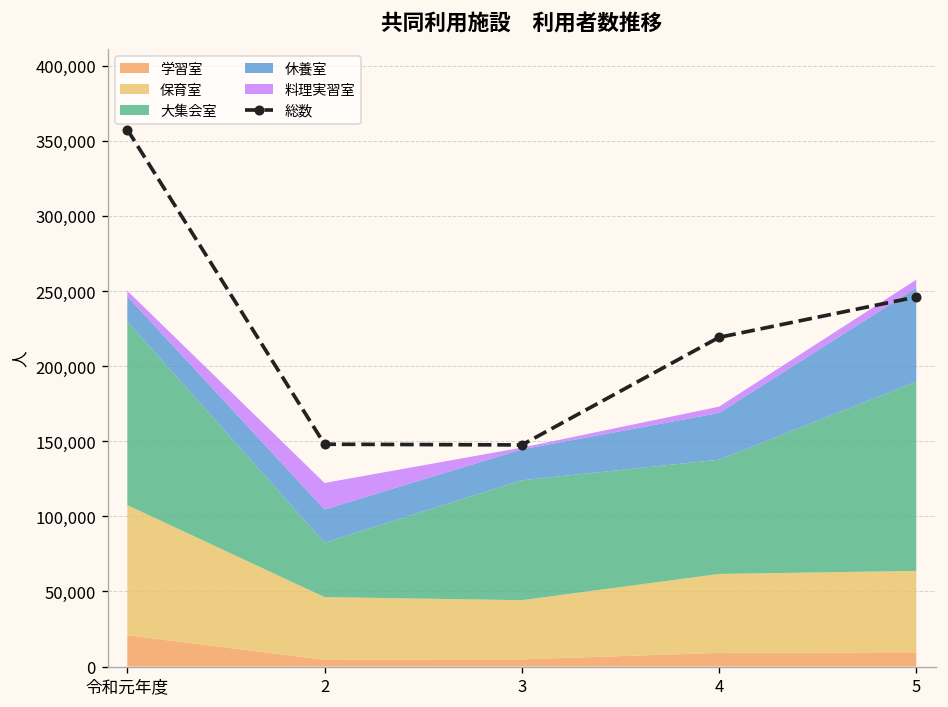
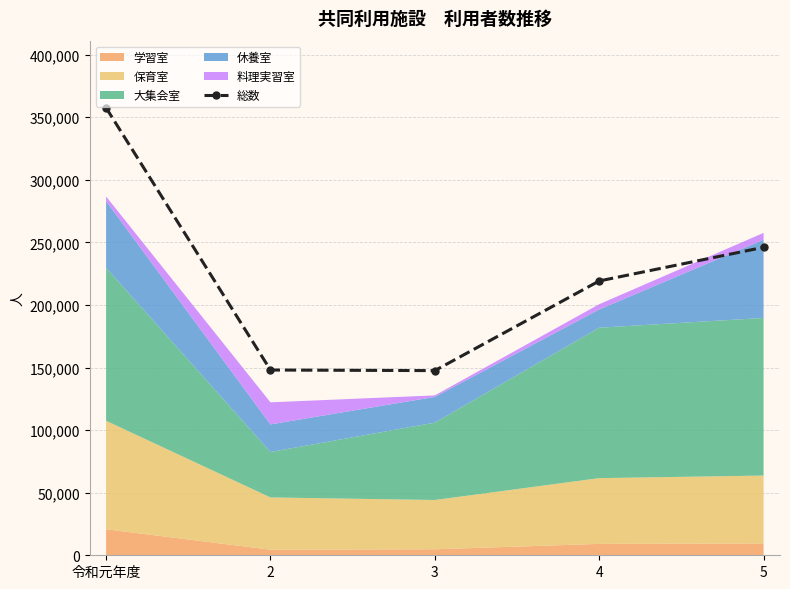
休養室, 令和元年度: 17,000 -> 53,000
大集会室, 3: 80,000 -> 62,000
大集会室, 4: 76,000 -> 120,000
休養室, 4: 31,000 -> 15,000
